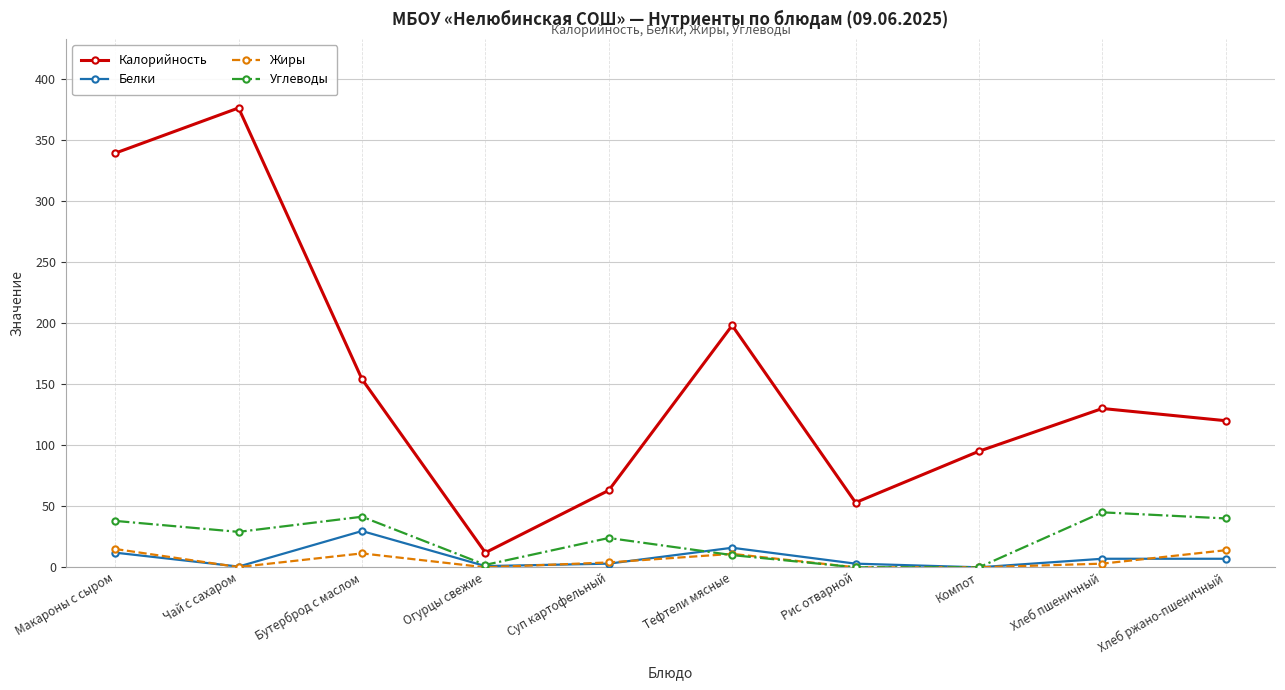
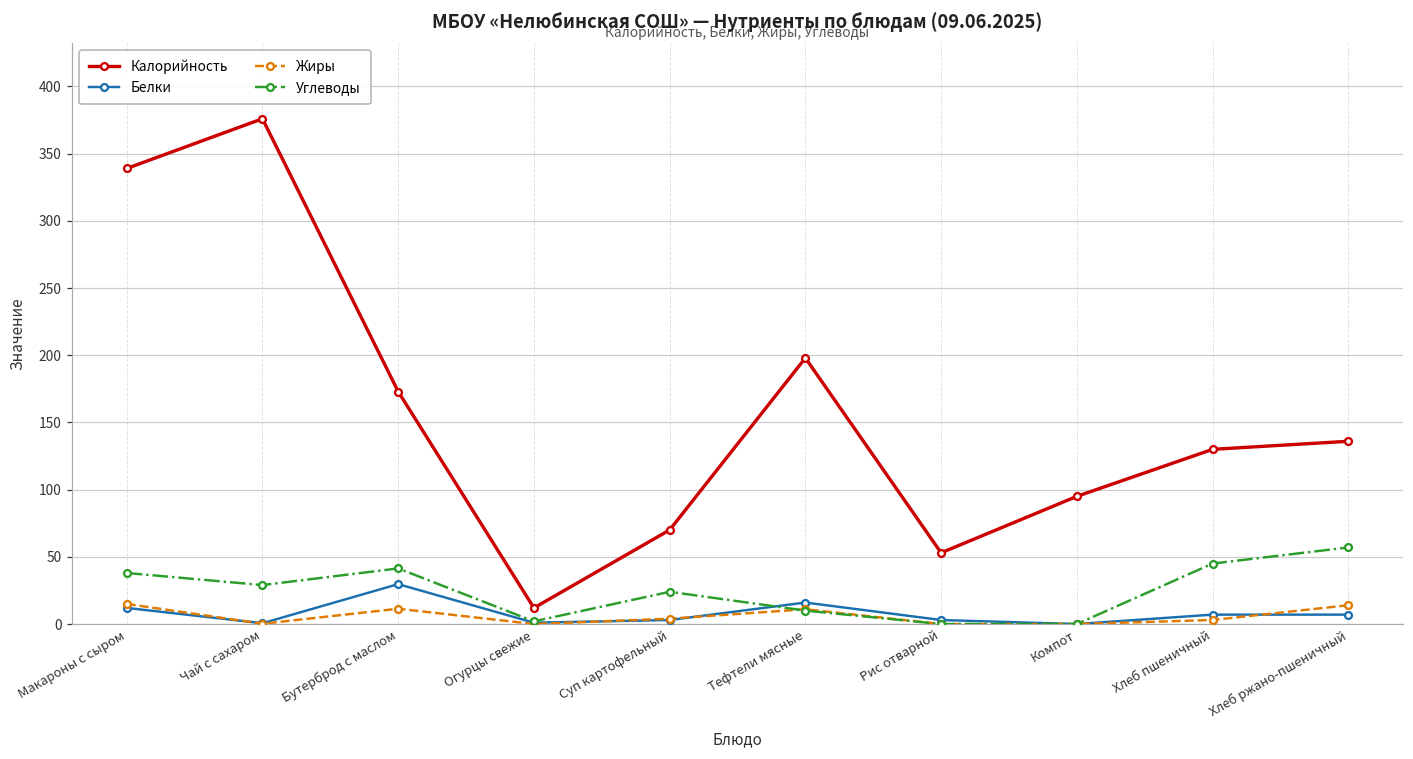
Калорийность, Бутерброд с маслом: 154 -> 173
Калорийность, Суп картофельный: 63 -> 70
Калорийность, Хлеб ржано-пшеничный: 120 -> 136
Углеводы, Хлеб ржано-пшеничный: 40 -> 57
